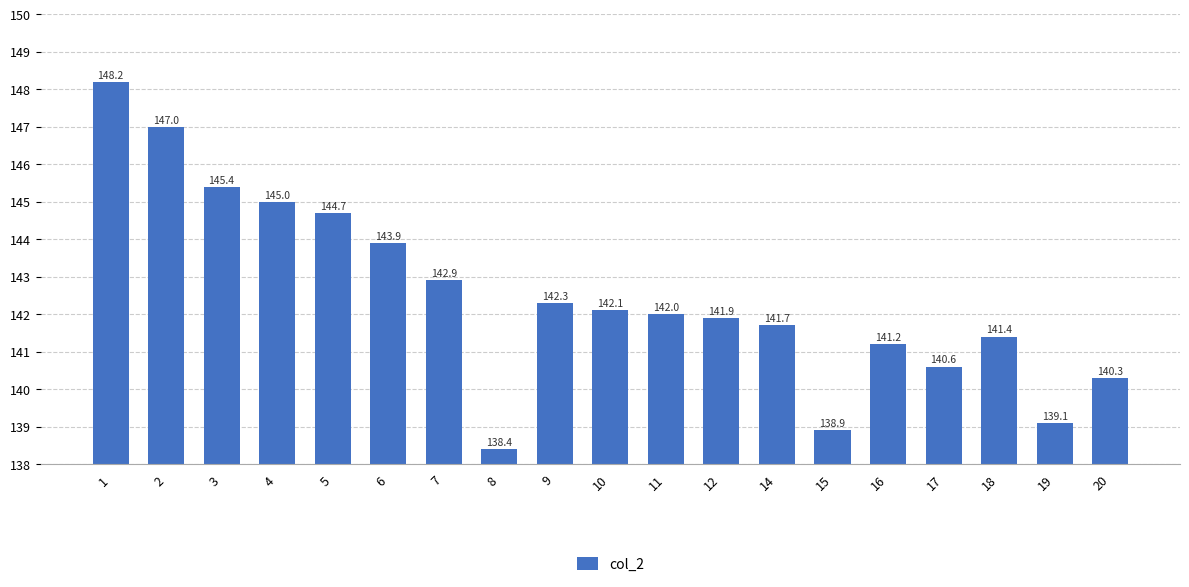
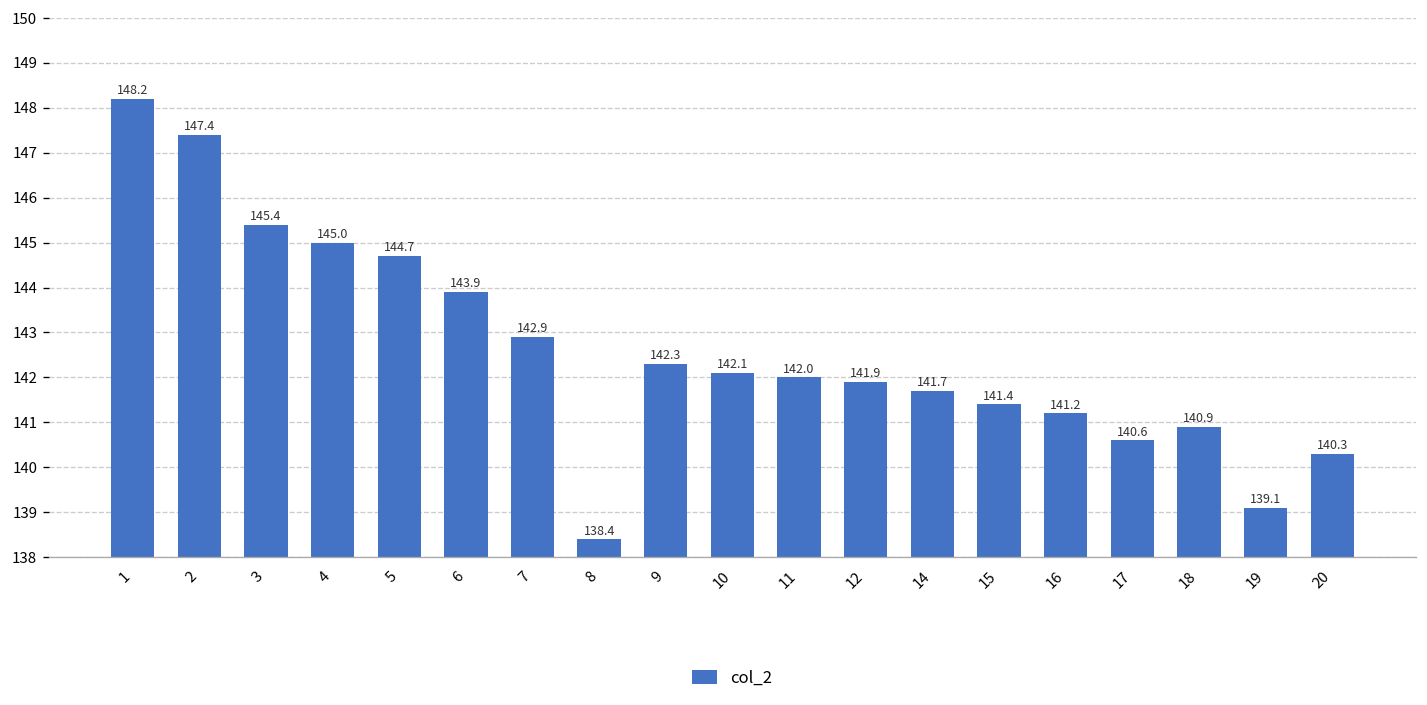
2: 147.0 -> 147.4
15: 138.9 -> 141.4
18: 141.4 -> 140.9
